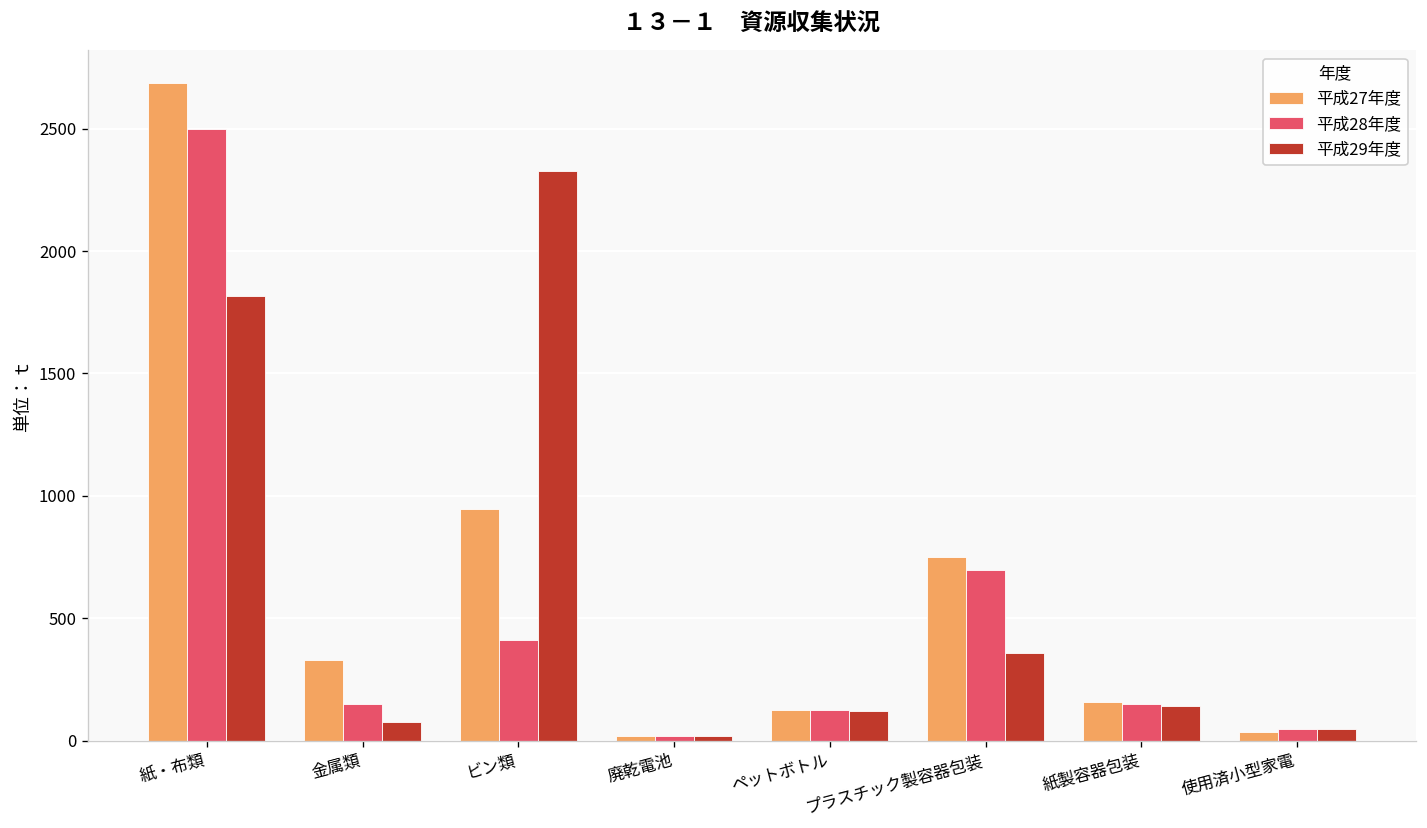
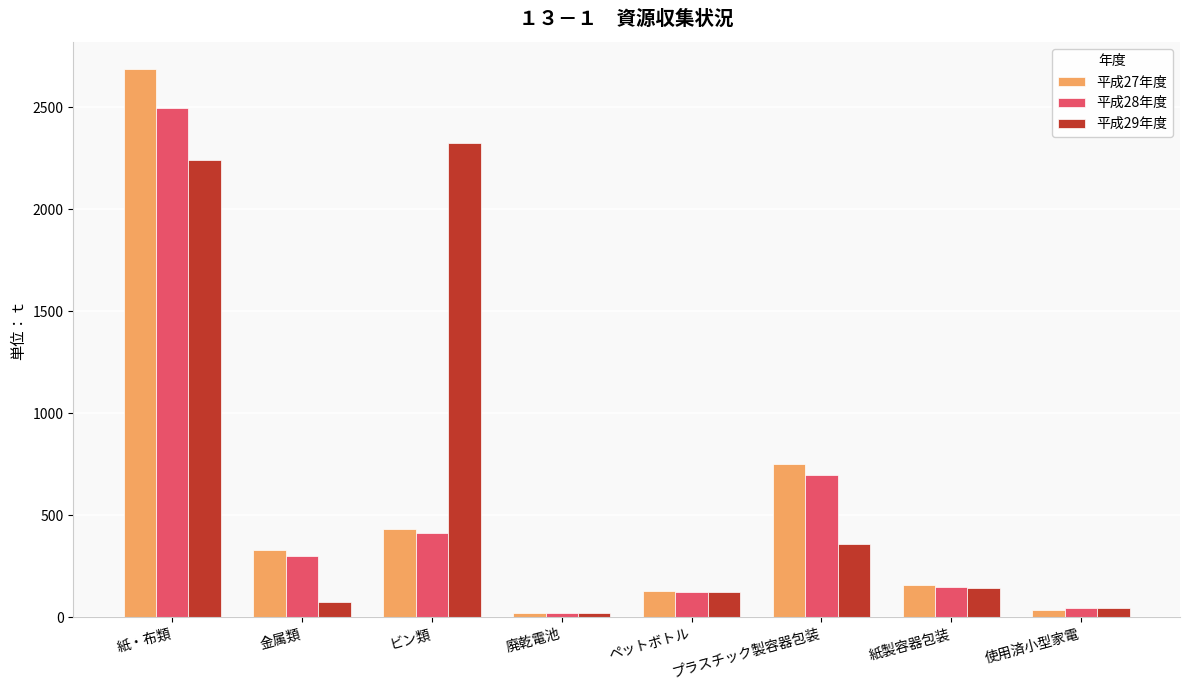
平成29年度, 紙・布類: 1820 -> 2240
平成28年度, 金属類: 150 -> 300
平成27年度, ビン類: 950 -> 430
